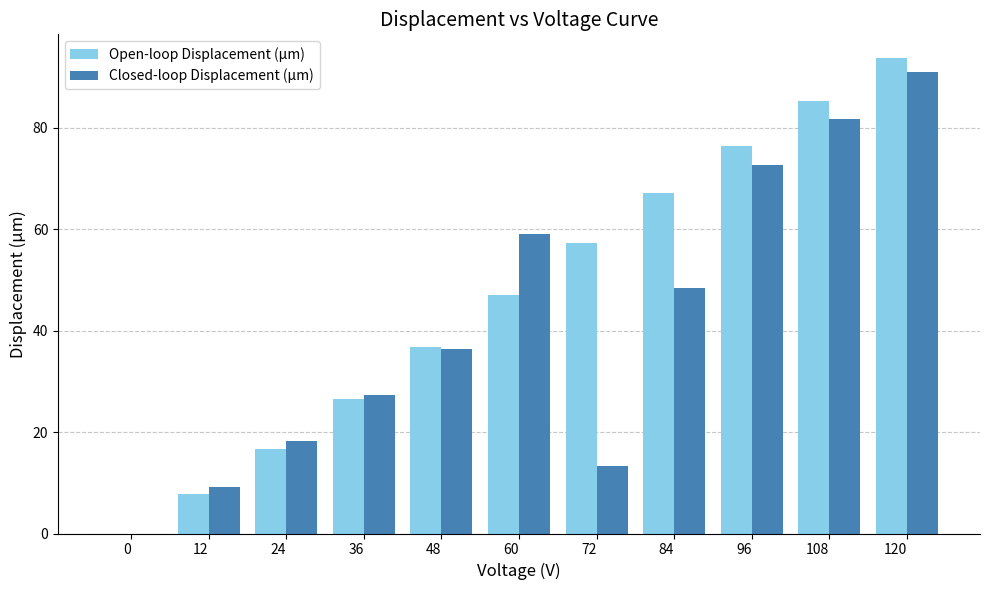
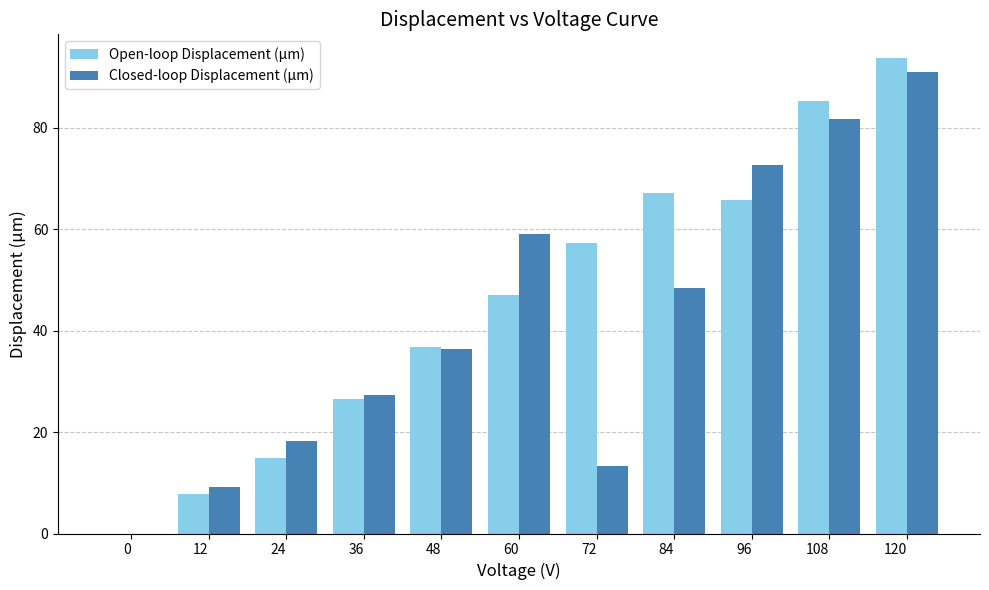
Open-loop Displacement (µm), 24: 17 -> 15
Open-loop Displacement (µm), 96: 76 -> 66
